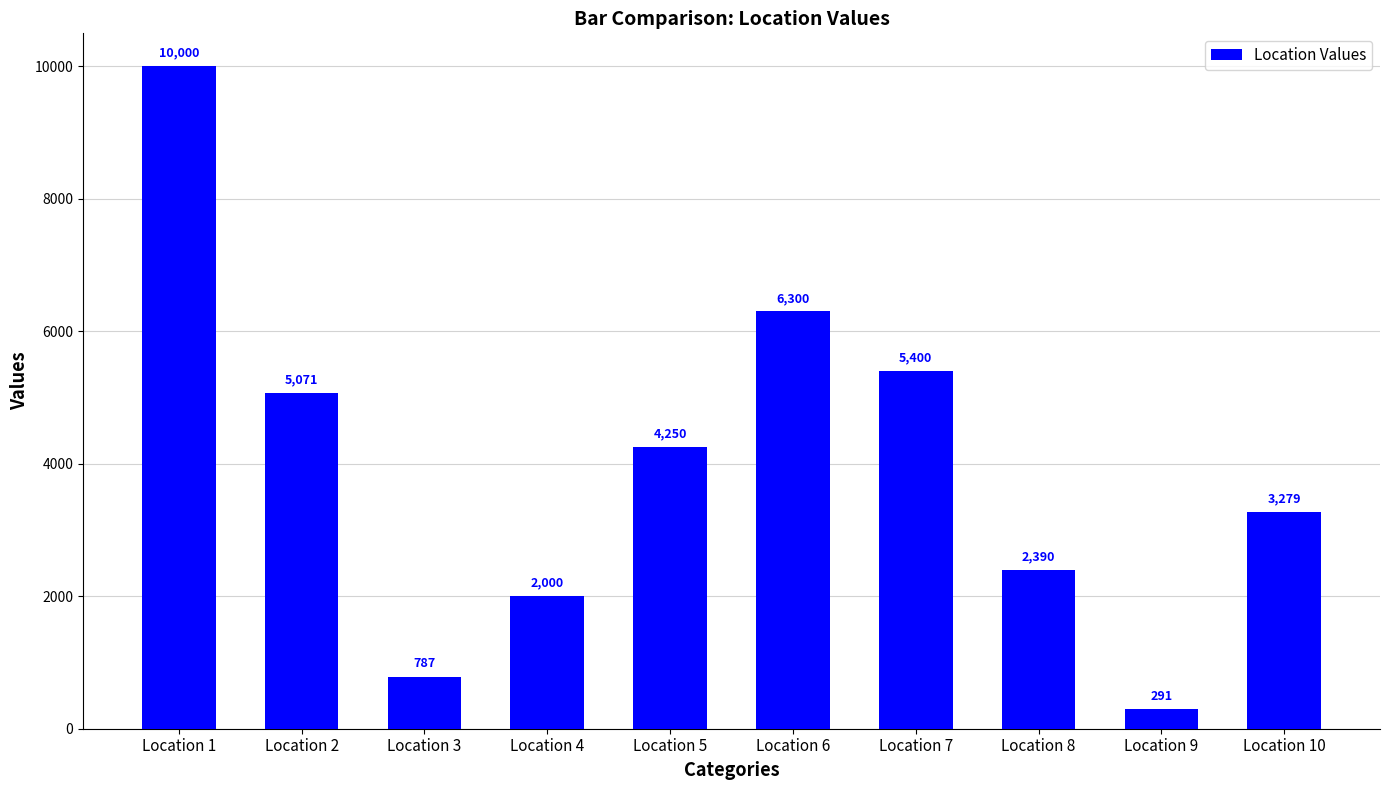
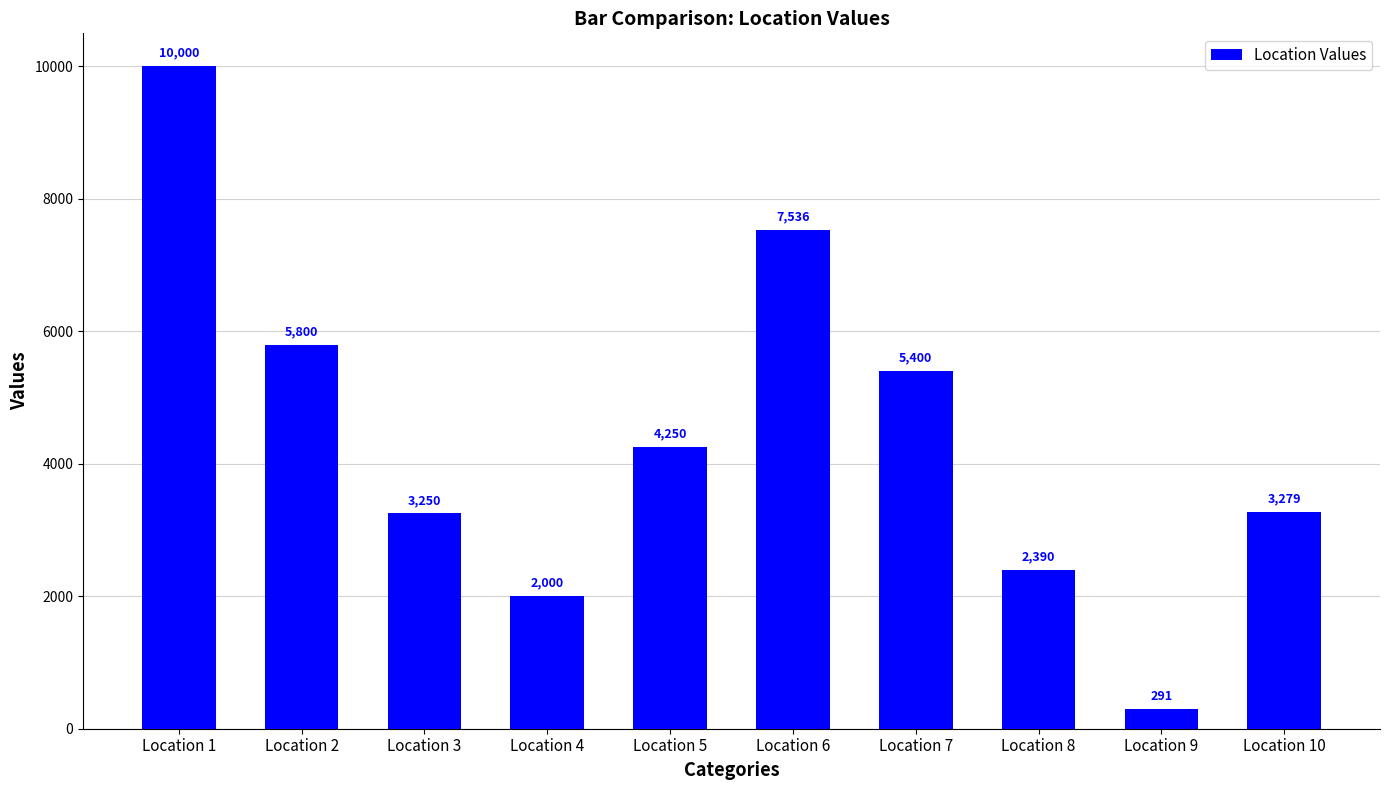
Location 2: 5,071 -> 5,800
Location 3: 787 -> 3,250
Location 6: 6,300 -> 7,536
